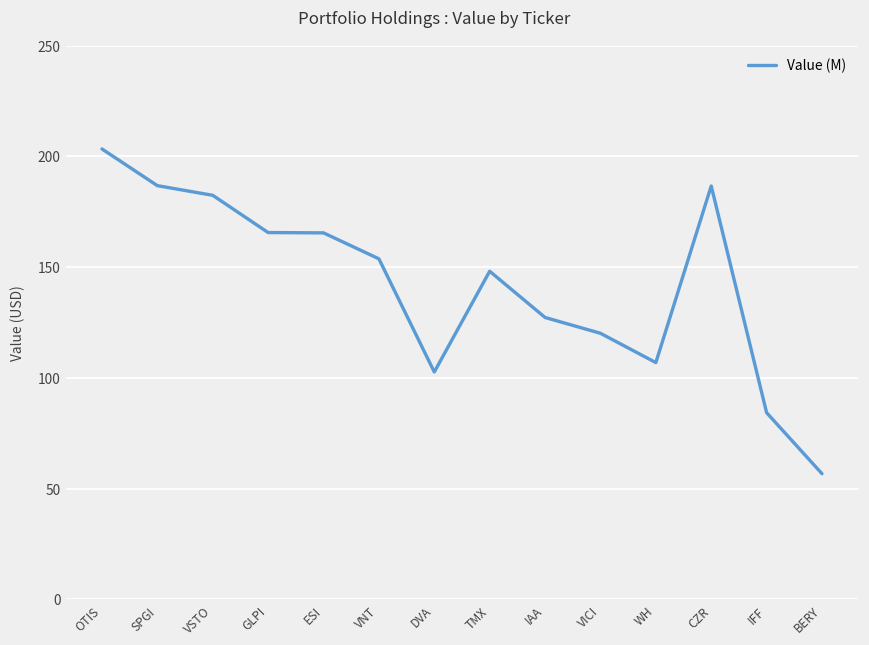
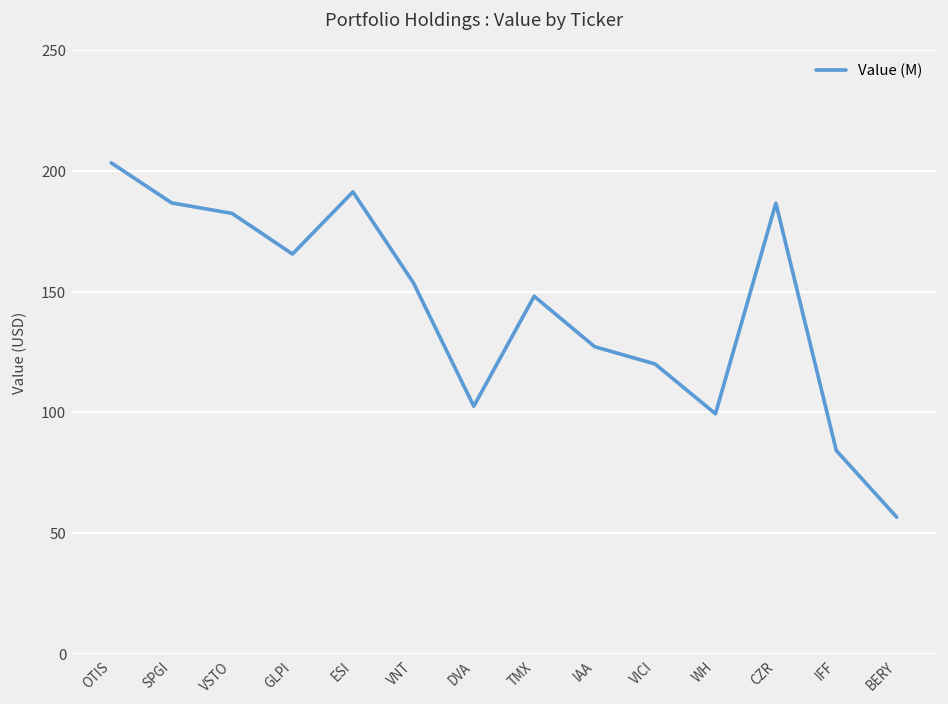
ESI: 165 -> 191
WH: 107 -> 99
